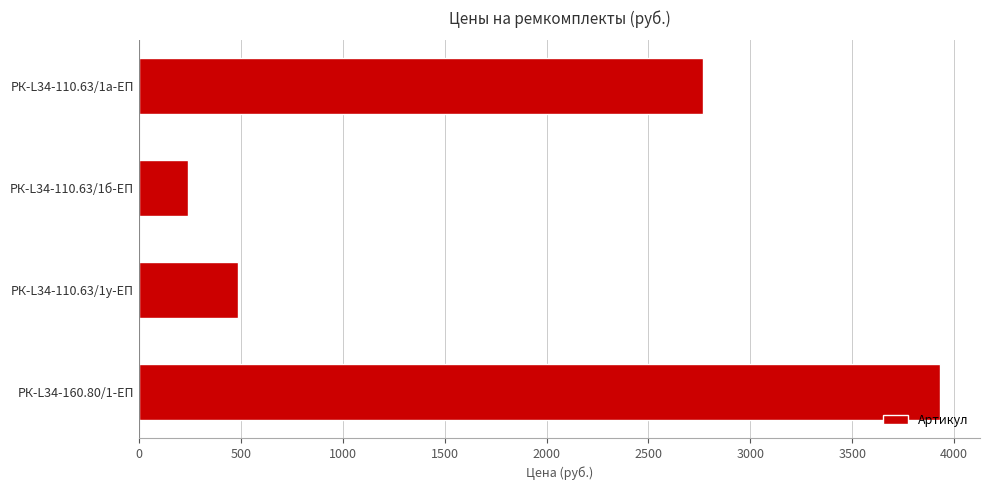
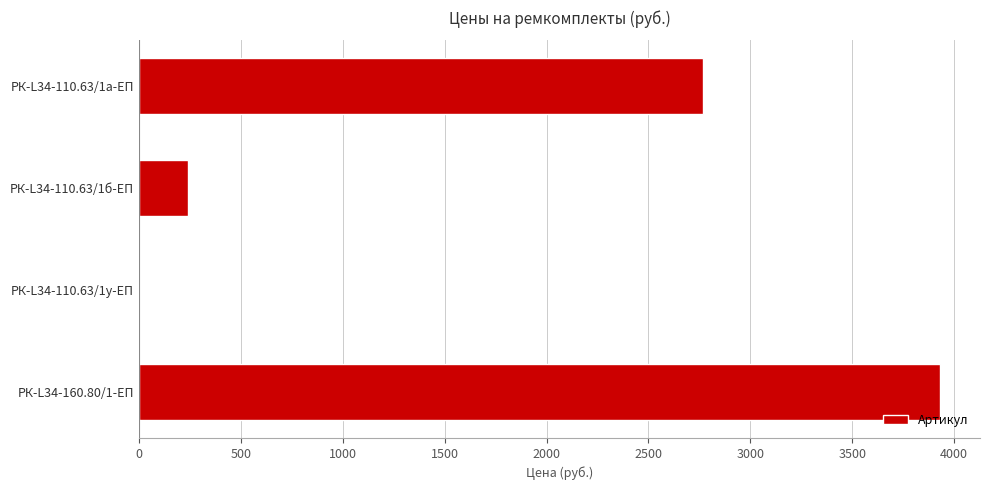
РК-L34-110.63/1у-ЕП: 490 -> 0
